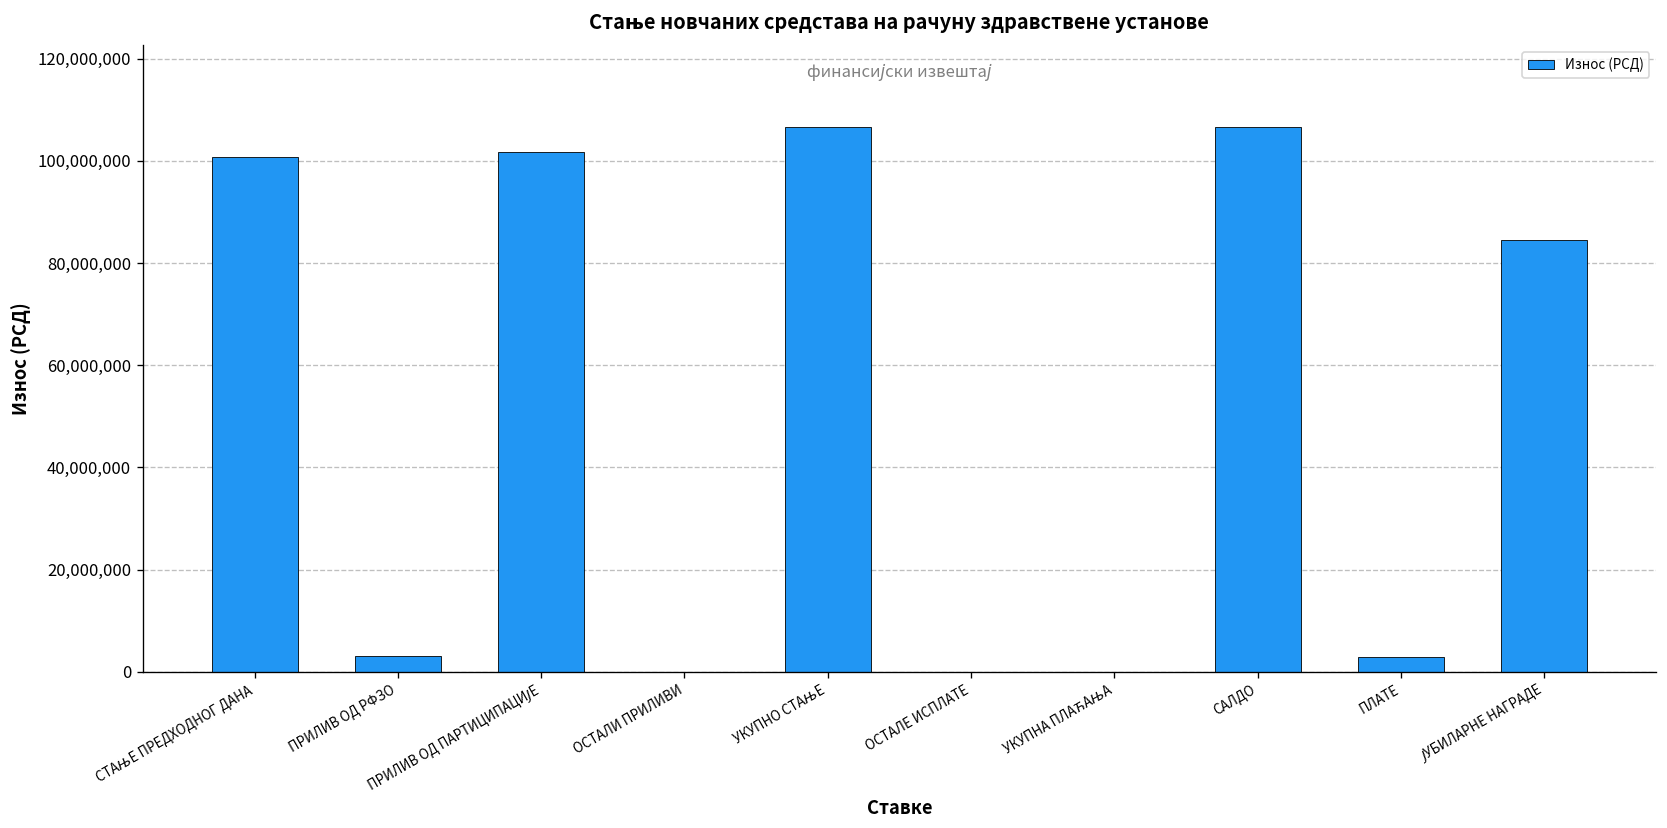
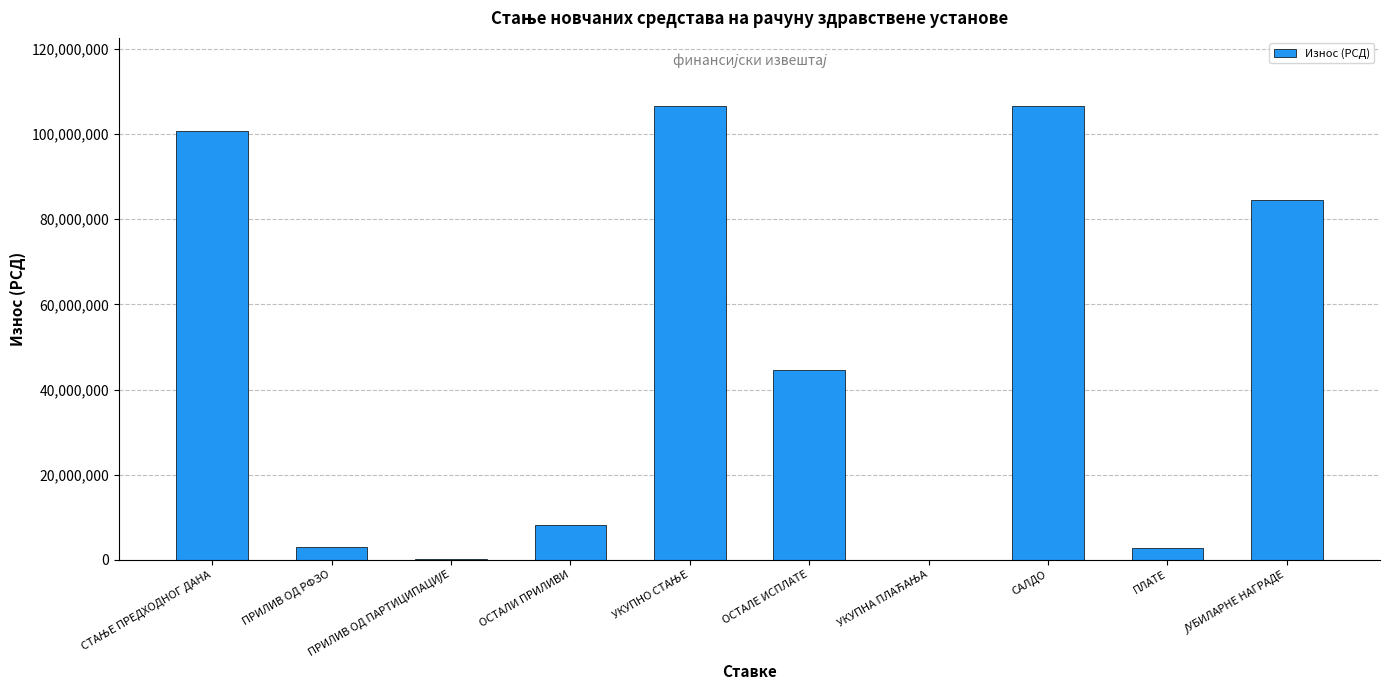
ПРИЛИВ ОД ПАРТИЦИПАЦИЈЕ: 102,000,000 -> 0
ОСТАЛИ ПРИЛИВИ: 0 -> 8,000,000
ОСТАЛЕ ИСПЛАТЕ: 0 -> 45,000,000
